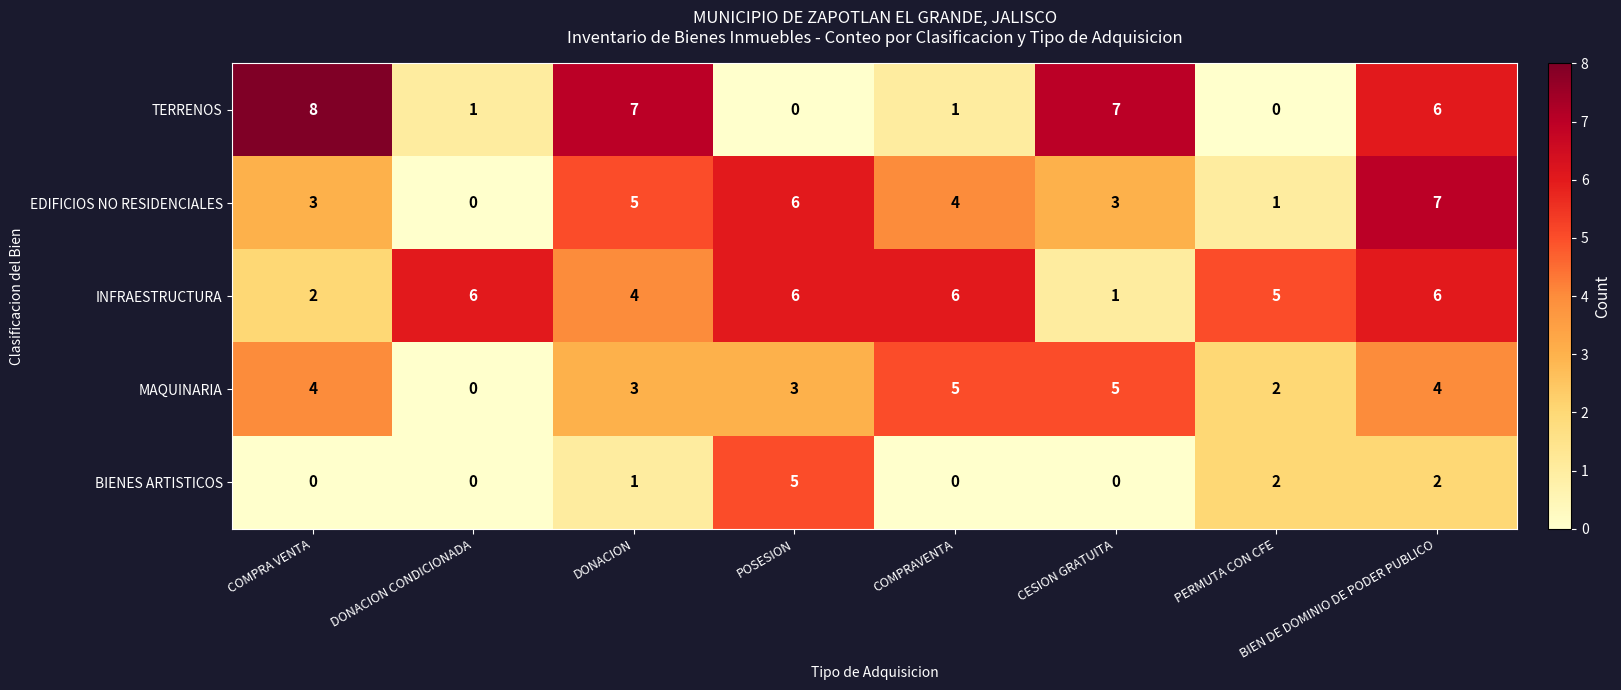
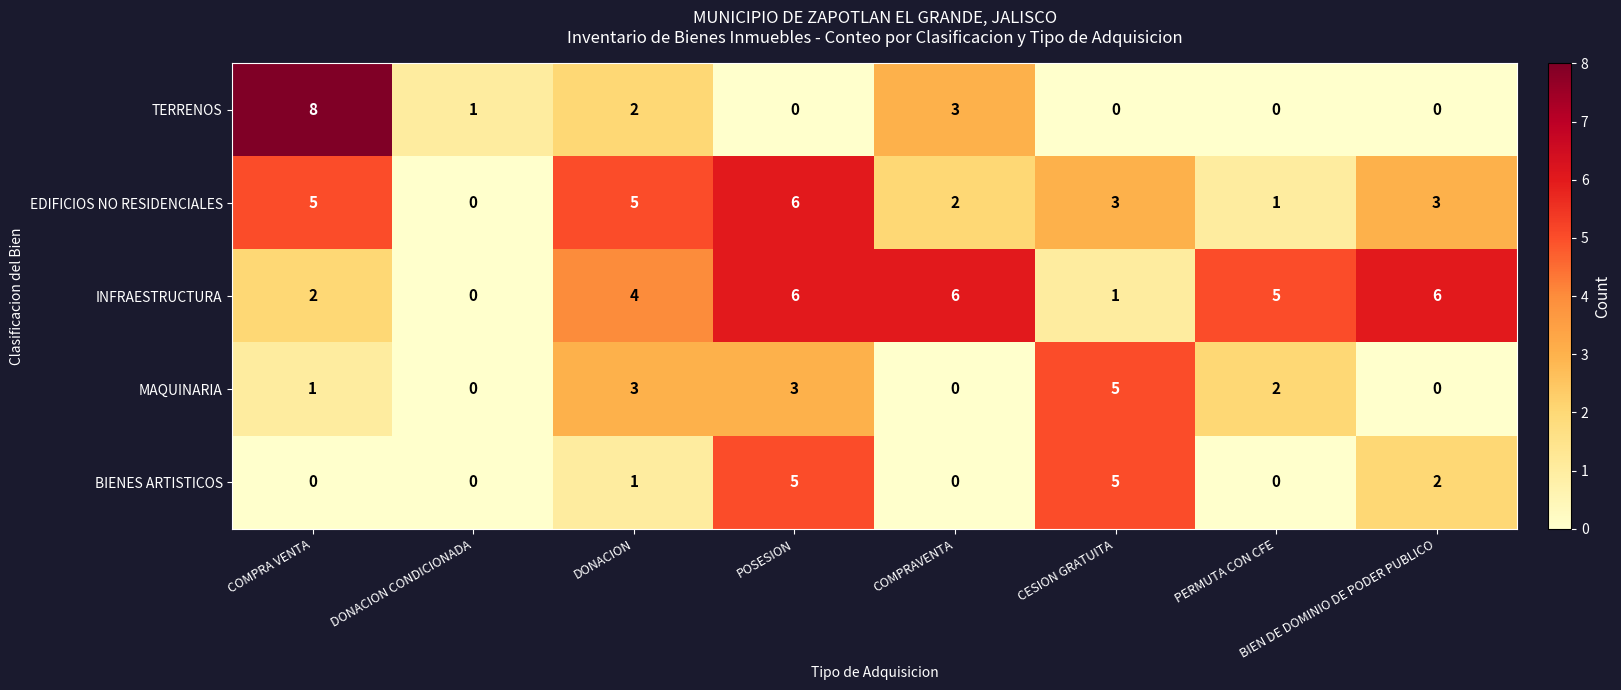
TERRENOS, DONACION: 7 -> 2
TERRENOS, COMPRAVENTA: 1 -> 3
TERRENOS, CESION GRATUITA: 7 -> 0
TERRENOS, BIEN DE DOMINIO DE PODER PUBLICO: 6 -> 0
EDIFICIOS NO RESIDENCIALES, COMPRA VENTA: 3 -> 5
EDIFICIOS NO RESIDENCIALES, COMPRAVENTA: 4 -> 2
EDIFICIOS NO RESIDENCIALES, BIEN DE DOMINIO DE PODER PUBLICO: 7 -> 3
INFRAESTRUCTURA, DONACION CONDICIONADA: 6 -> 0
MAQUINARIA, COMPRA VENTA: 4 -> 1
MAQUINARIA, COMPRAVENTA: 5 -> 0
MAQUINARIA, BIEN DE DOMINIO DE PODER PUBLICO: 4 -> 0
BIENES ARTISTICOS, CESION GRATUITA: 0 -> 5
BIENES ARTISTICOS, PERMUTA CON CFE: 2 -> 0
